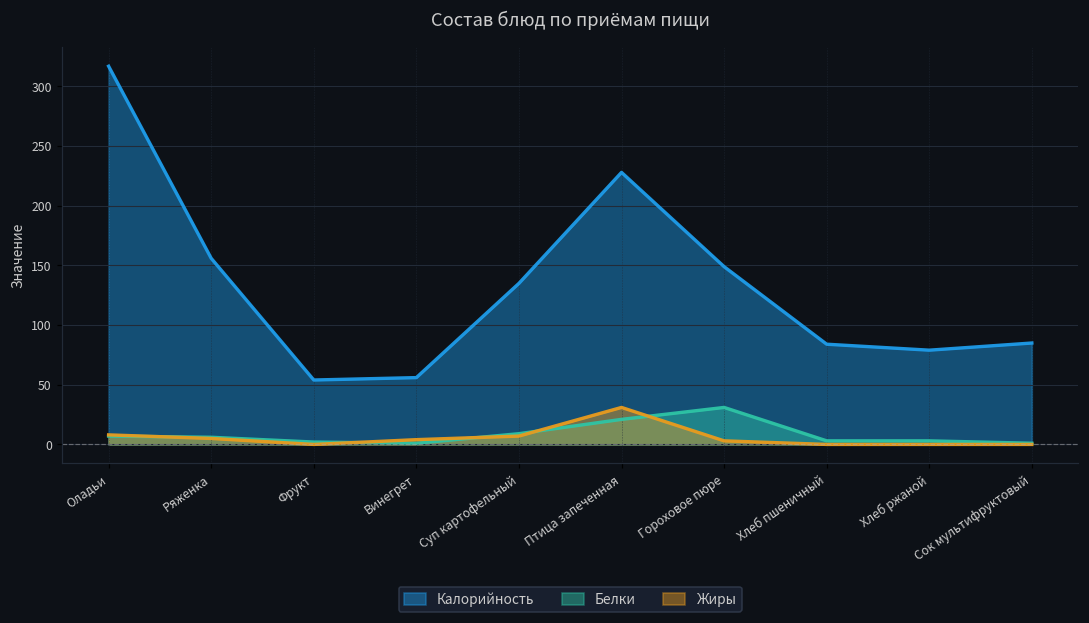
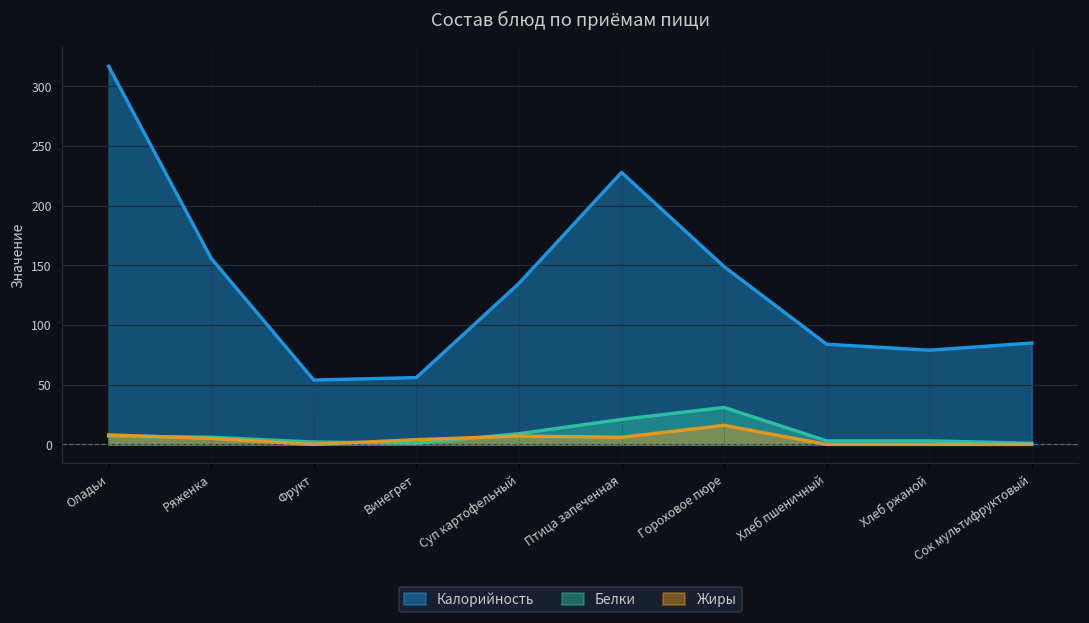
Жиры, Птица запеченная: 31 -> 6
Жиры, Гороховое пюре: 3 -> 16
